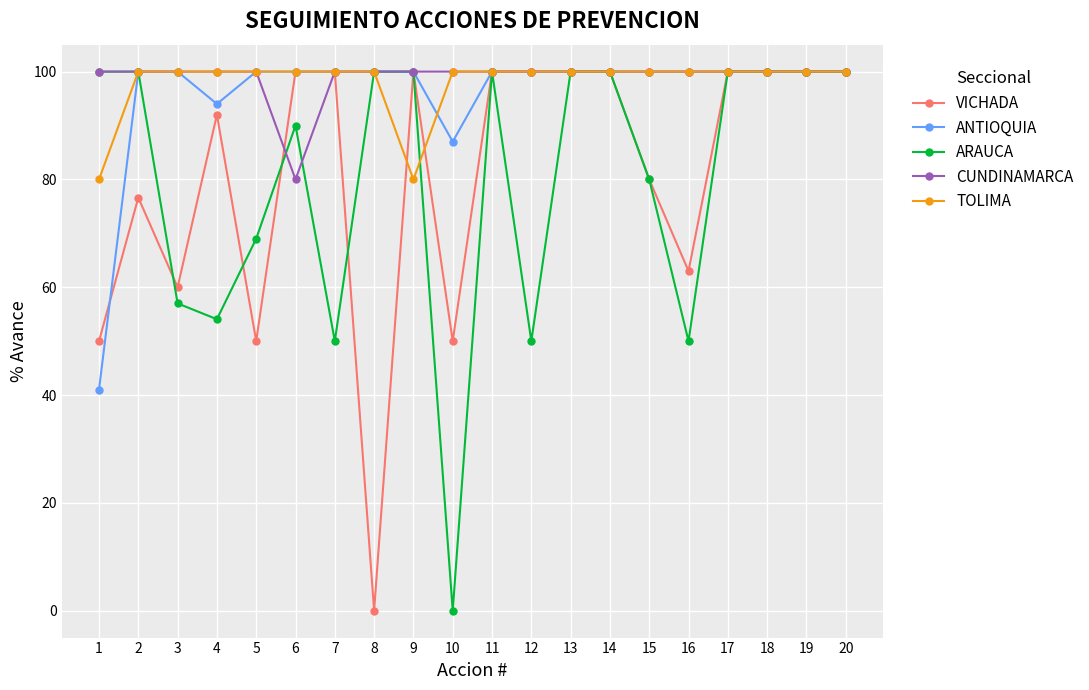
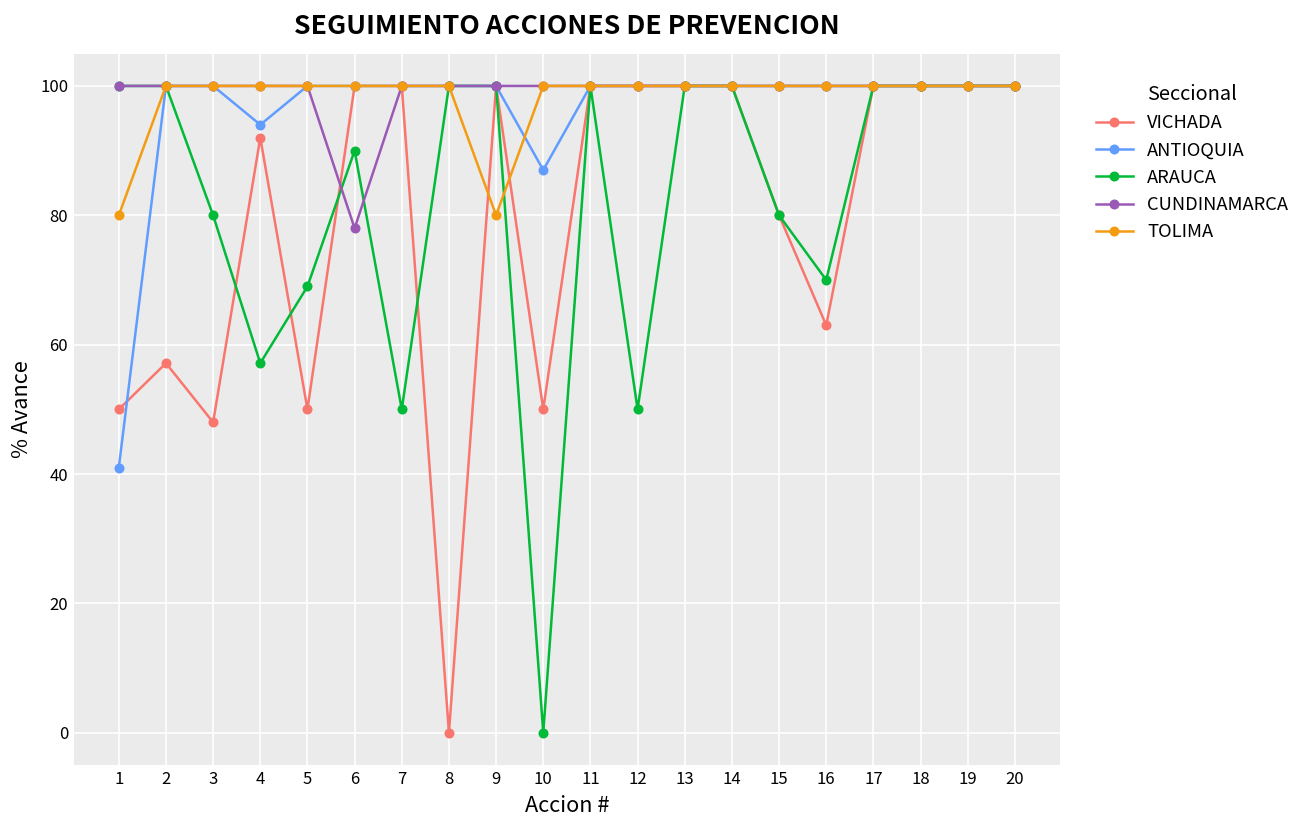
VICHADA, 2: 77 -> 57
VICHADA, 3: 60 -> 48
ARAUCA, 3: 57 -> 80
ARAUCA, 4: 54 -> 57
CUNDINAMARCA, 6: 80 -> 78
ARAUCA, 16: 50 -> 70
